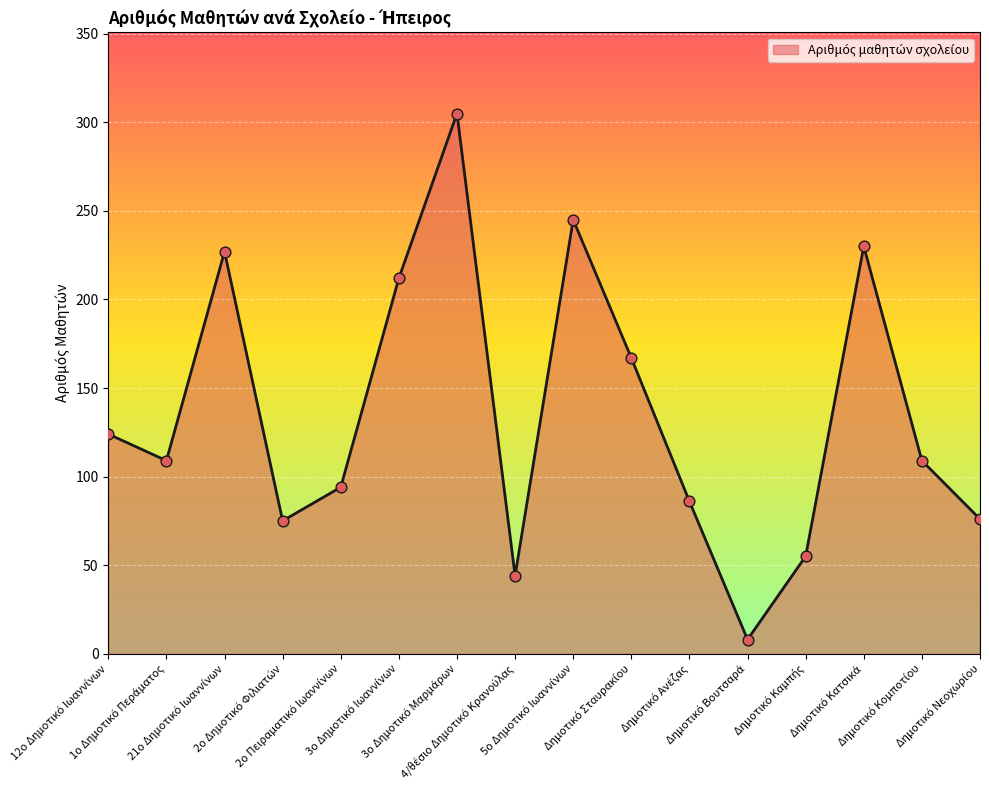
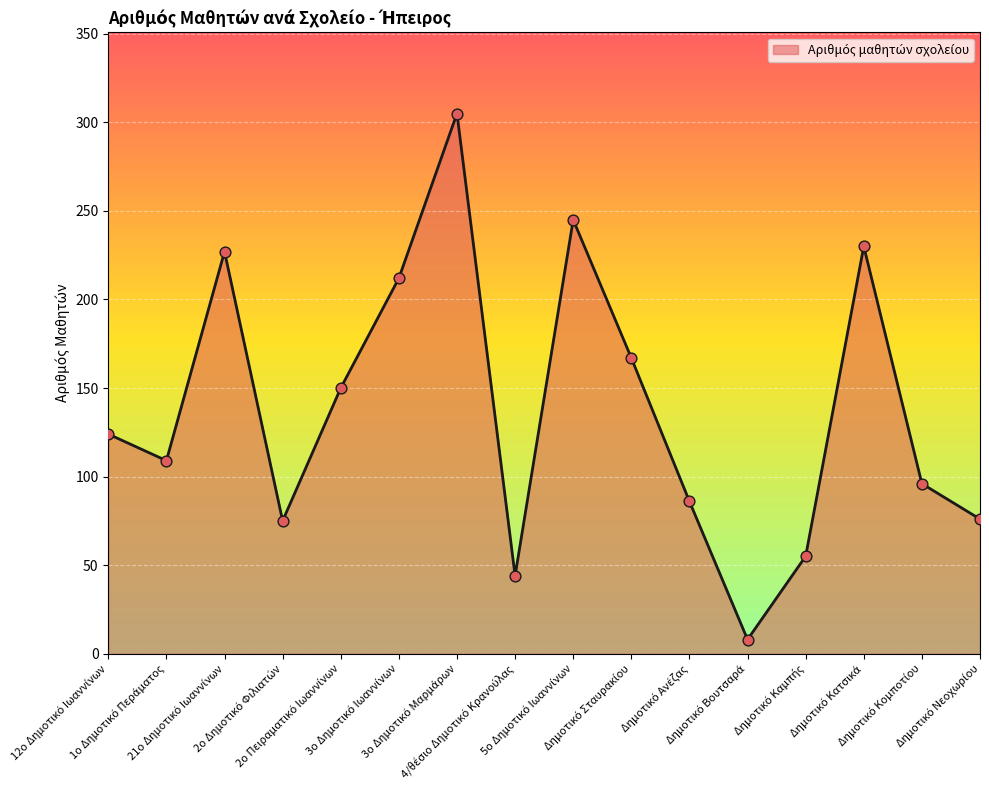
2ο Πειραματικό Ιωαννίνων: 94 -> 150
Δημοτικό Κομποτίου: 109 -> 96
